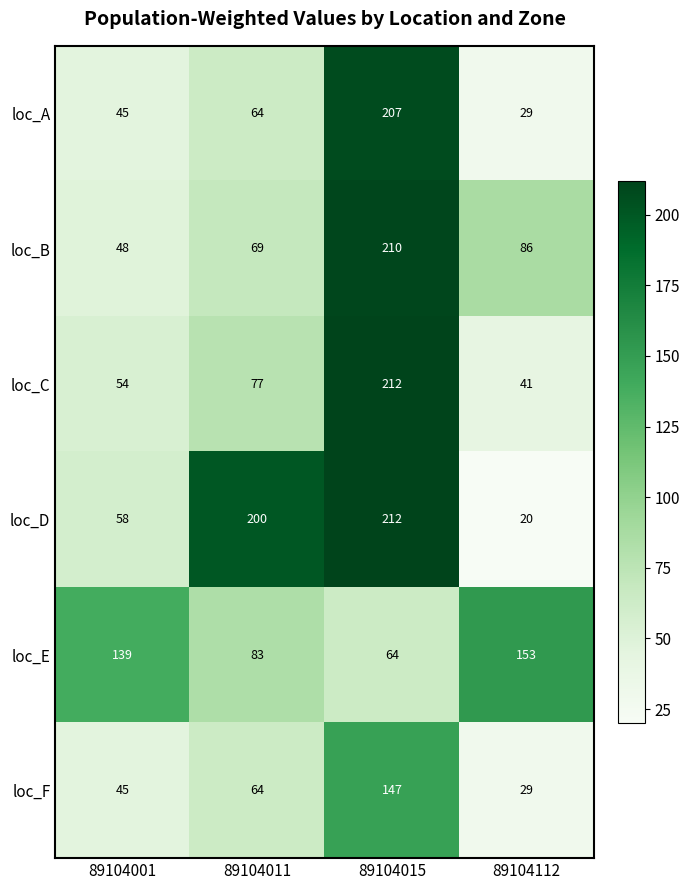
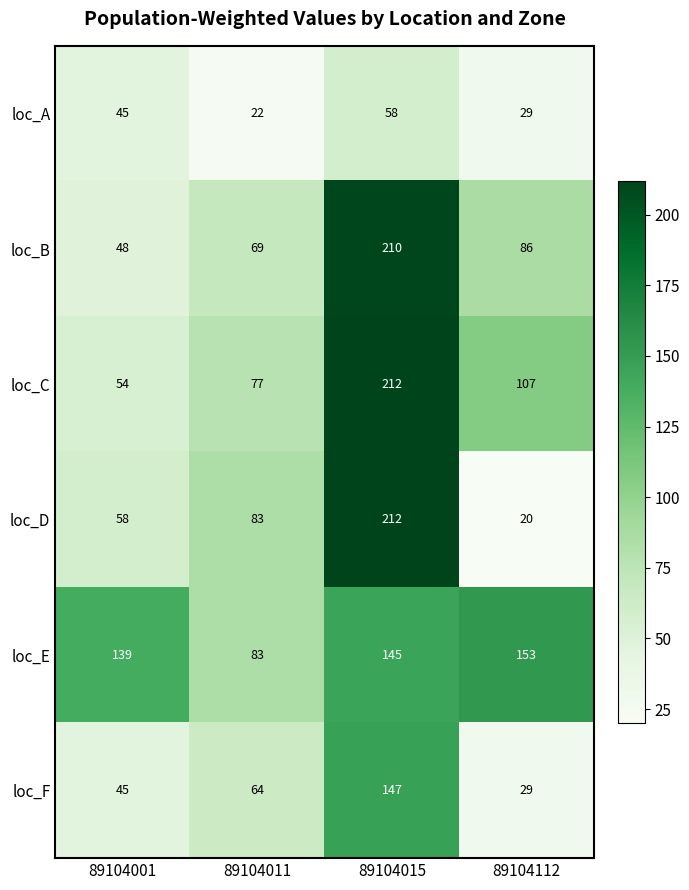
loc_A, 89104011: 64 -> 22
loc_A, 89104015: 207 -> 58
loc_C, 89104112: 41 -> 107
loc_D, 89104011: 200 -> 83
loc_E, 89104015: 64 -> 145
